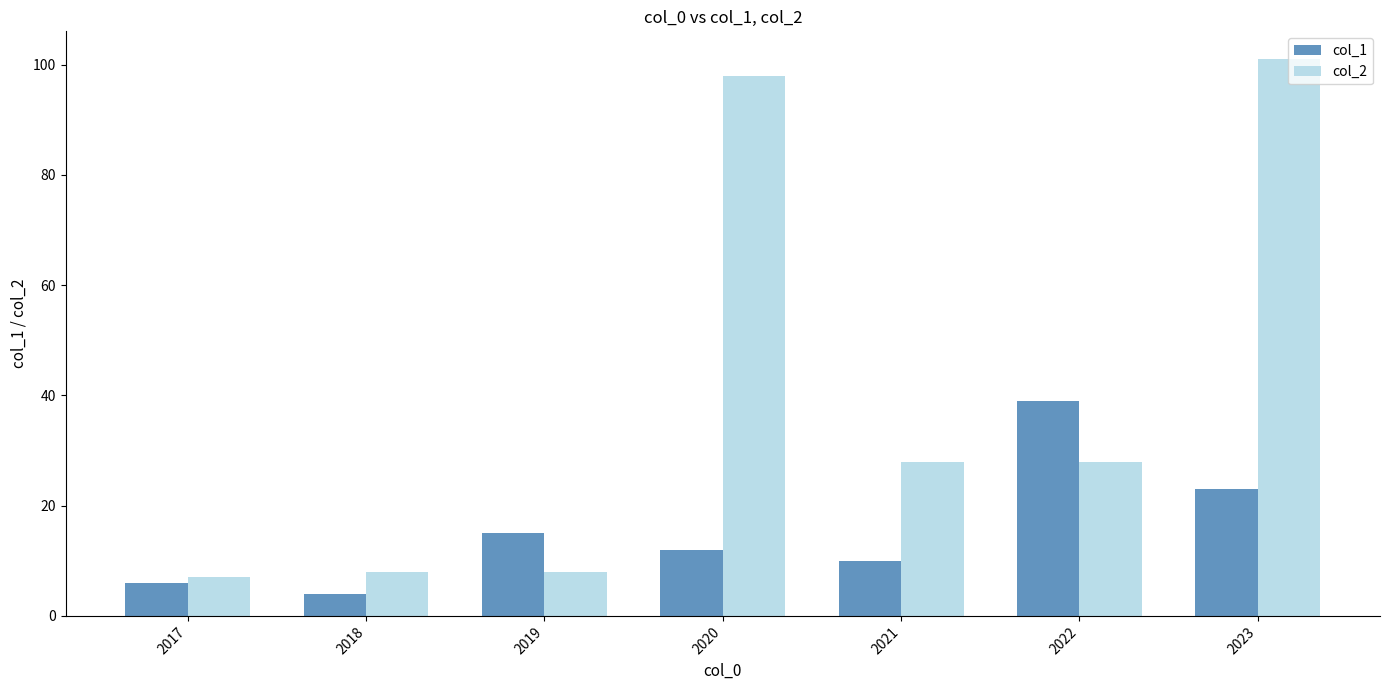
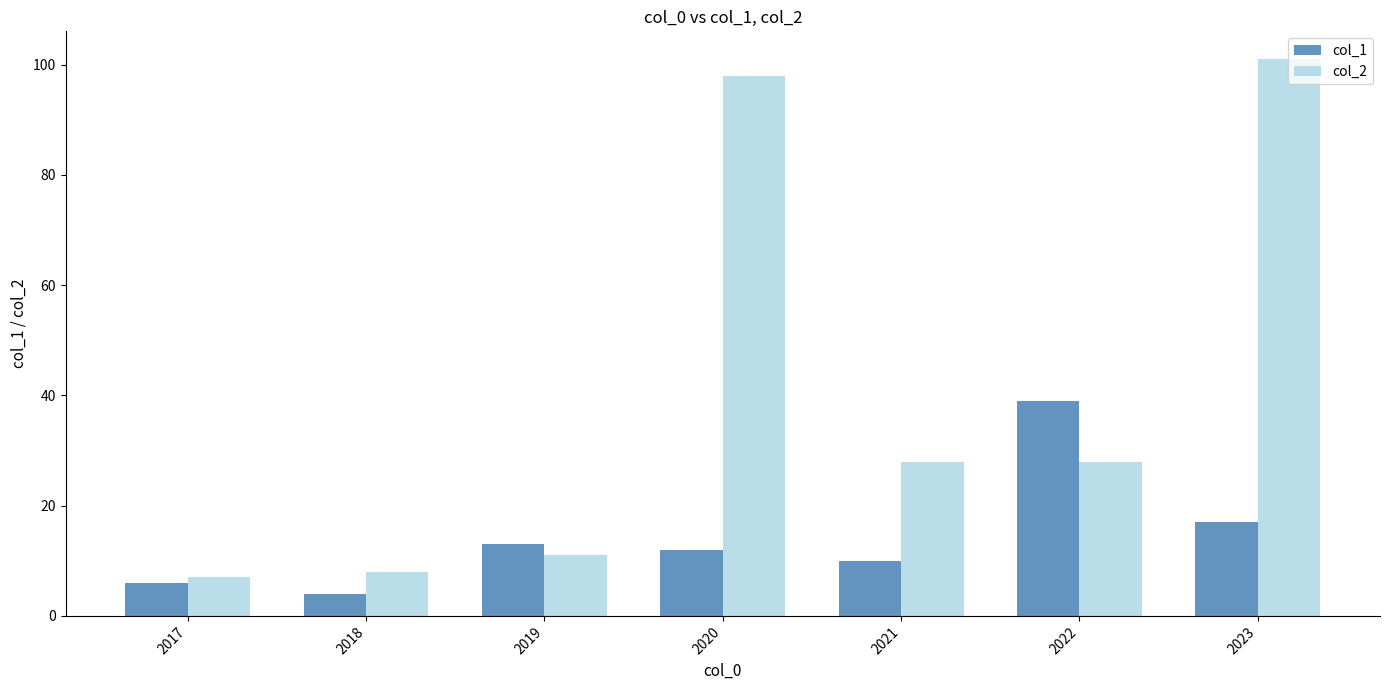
col_1, 2019: 15 -> 13
col_2, 2019: 8 -> 11
col_1, 2023: 23 -> 17
